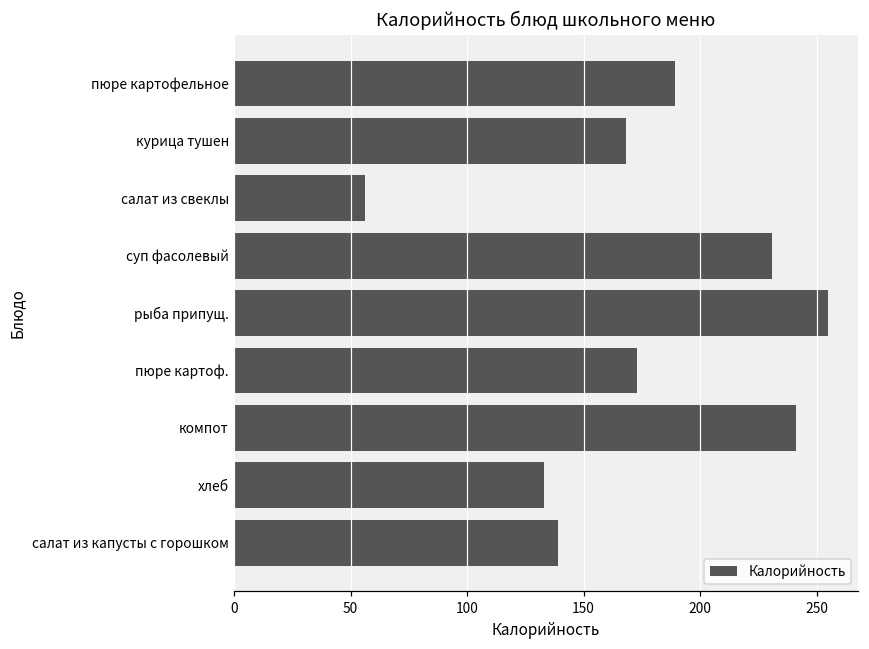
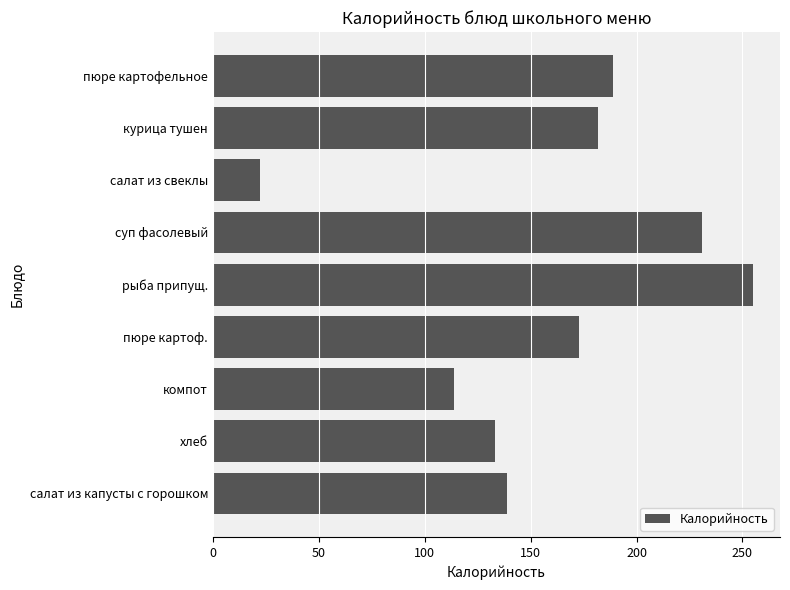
курица тушен: 168 -> 182
салат из свеклы: 56 -> 22
компот: 241 -> 114
